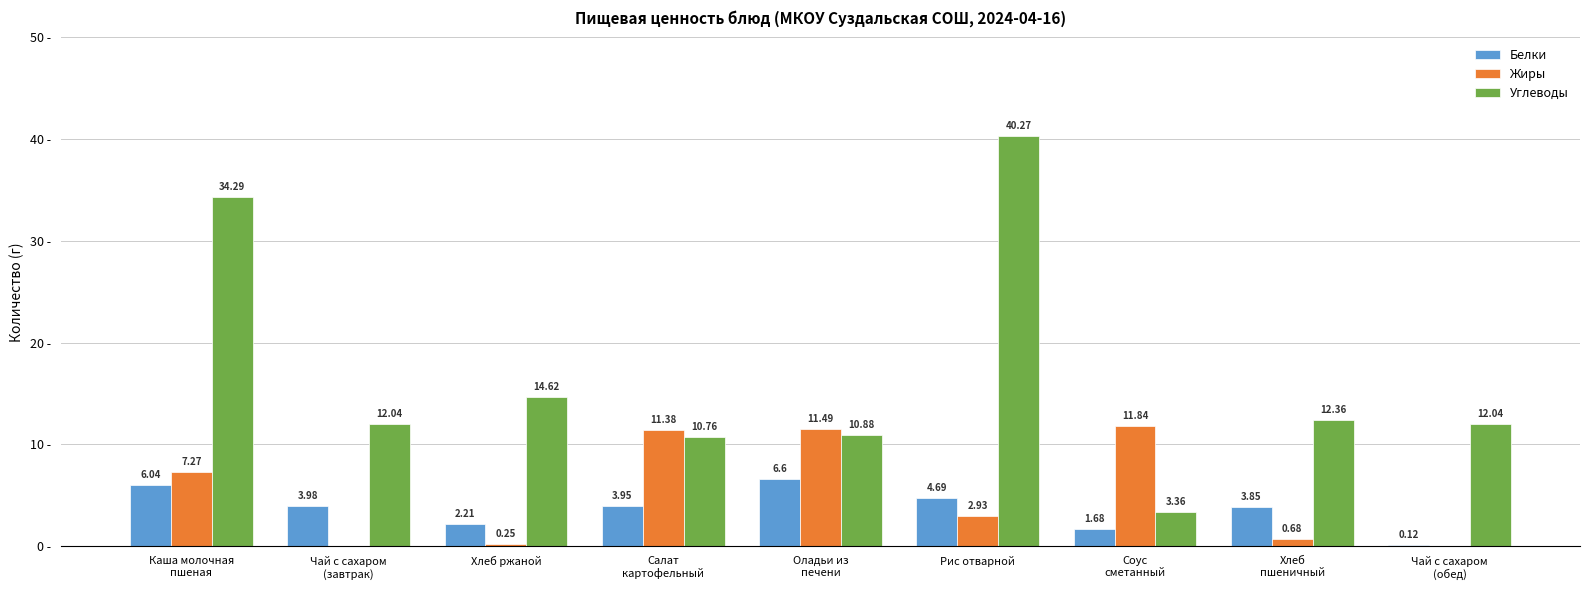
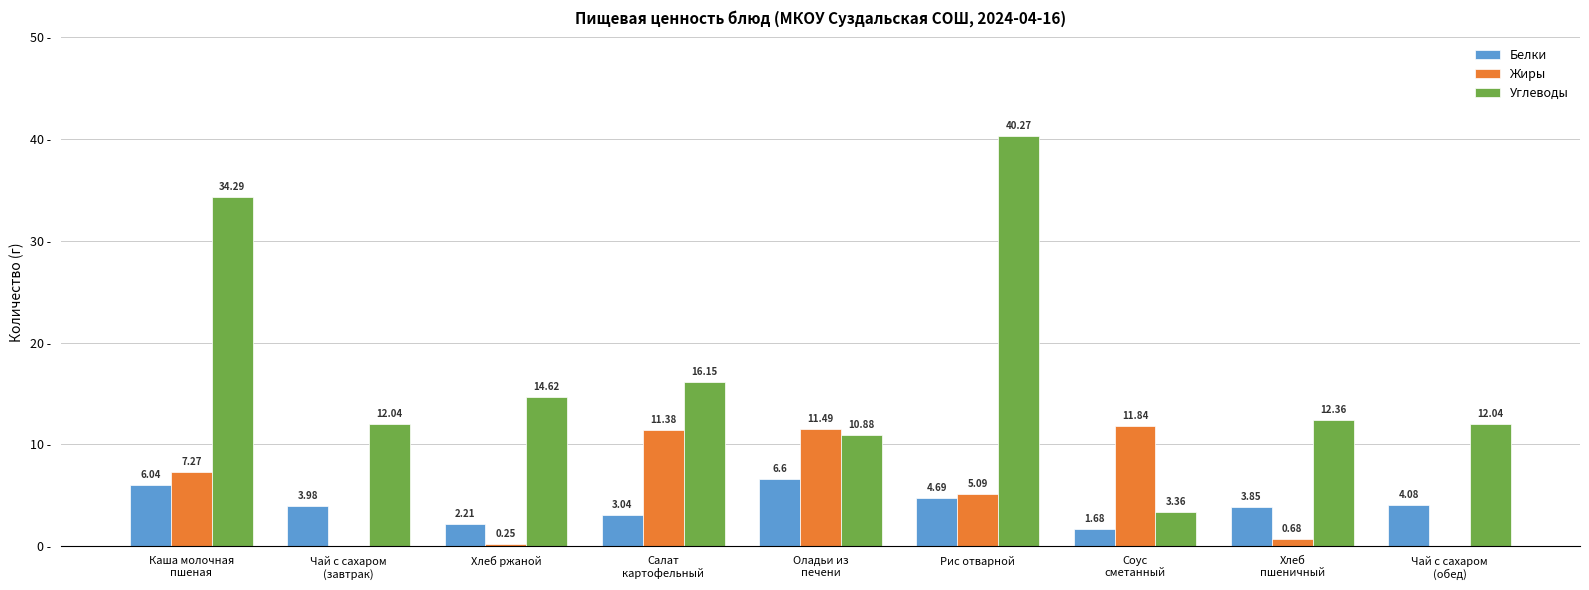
Белки, Салат картофельный: 3.95 -> 3.04
Углеводы, Салат картофельный: 10.76 -> 16.15
Жиры, Рис отварной: 2.93 -> 5.09
Белки, Чай с сахаром (обед): 0.12 -> 4.08
